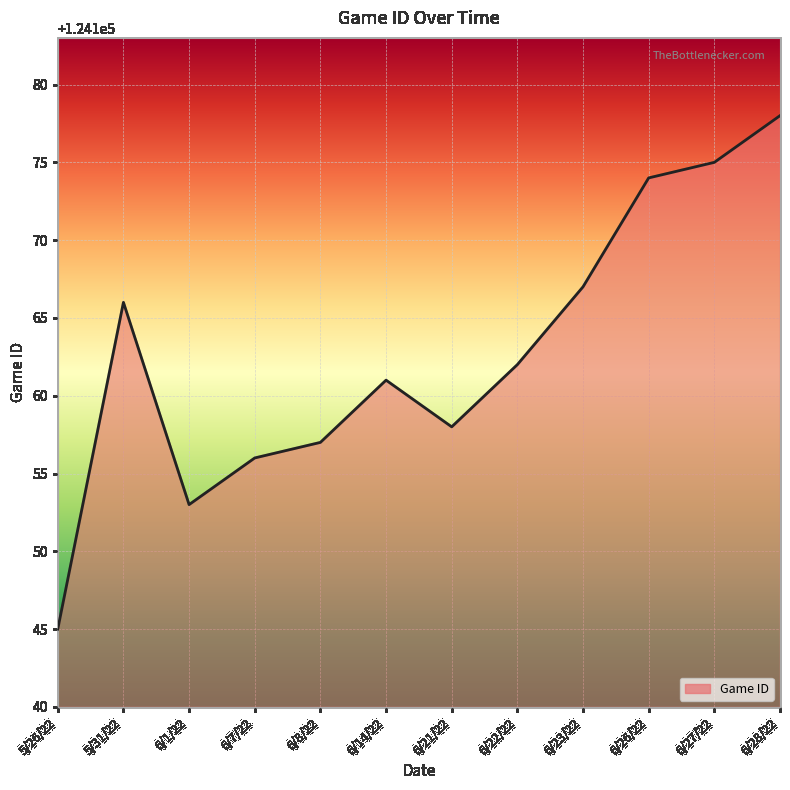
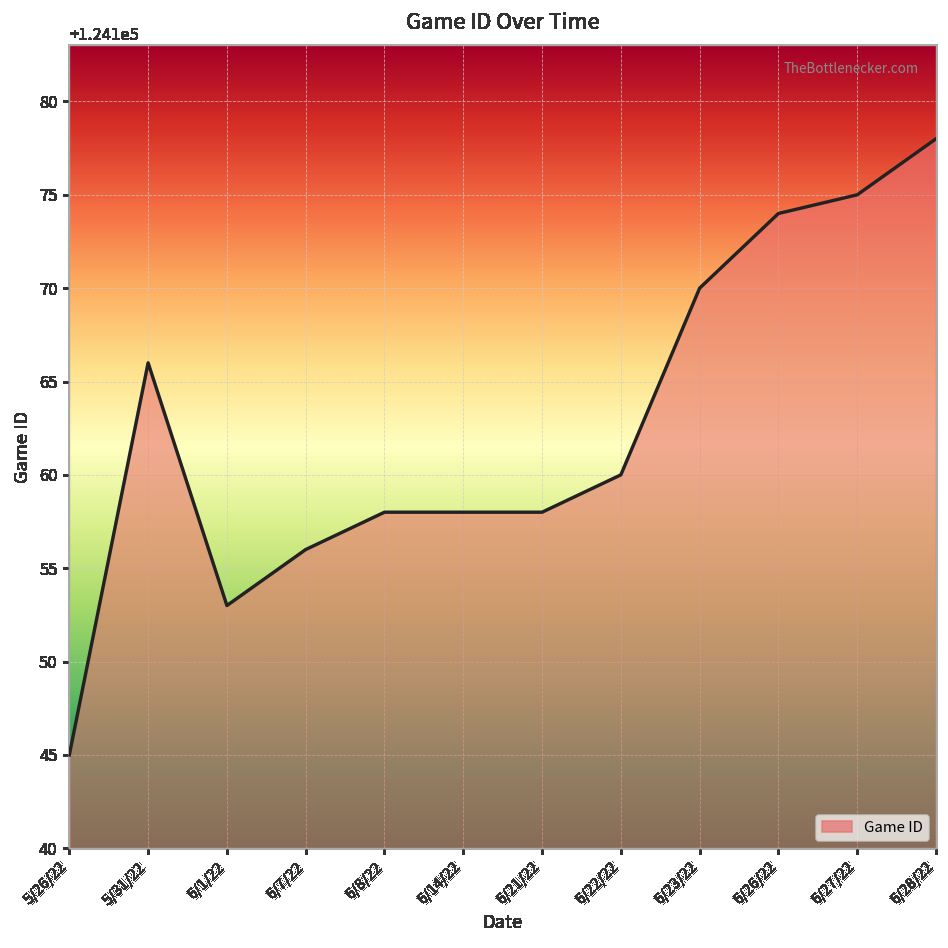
6/8/22: 124157 -> 124158
6/14/22: 124161 -> 124158
6/22/22: 124162 -> 124160
6/23/22: 124167 -> 124170
